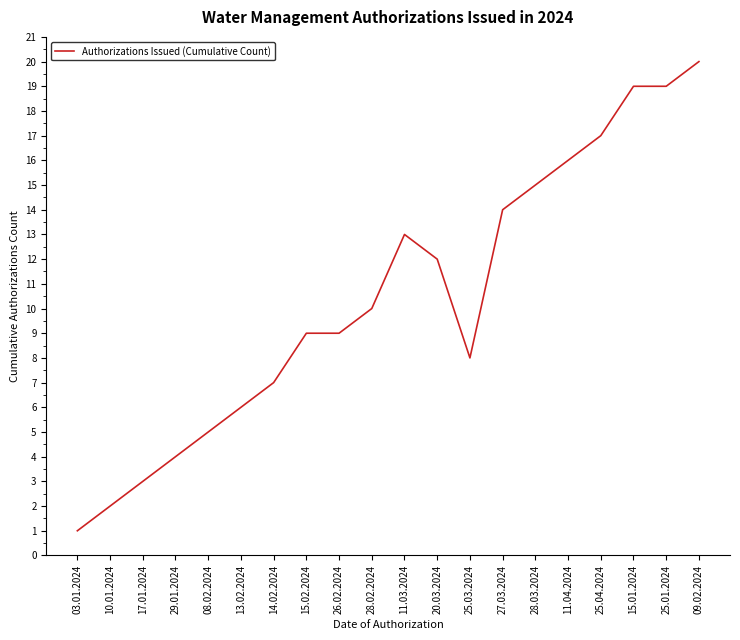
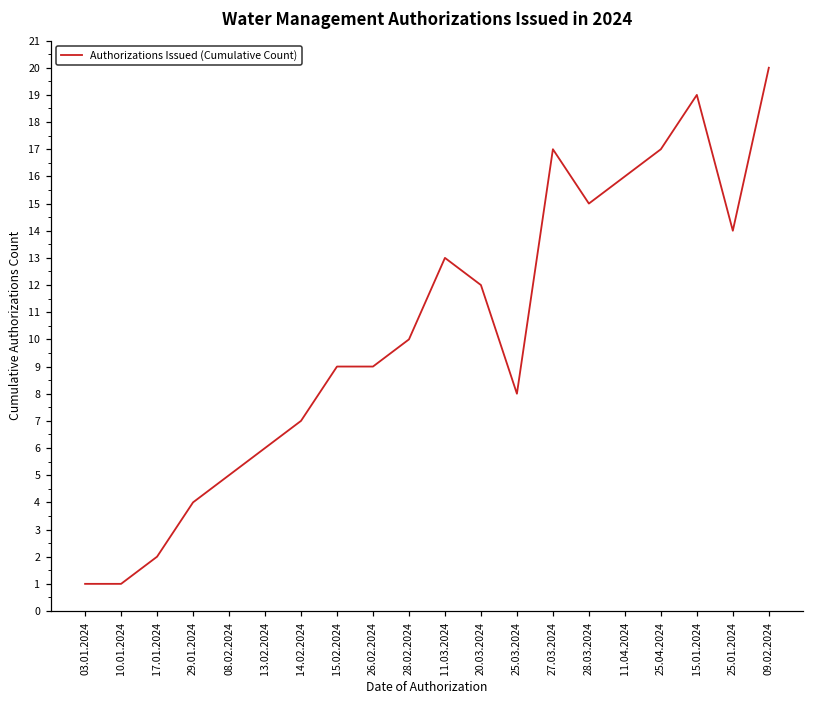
10.01.2024: 2 -> 1
17.01.2024: 3 -> 2
27.03.2024: 14 -> 17
25.01.2024: 19 -> 14
